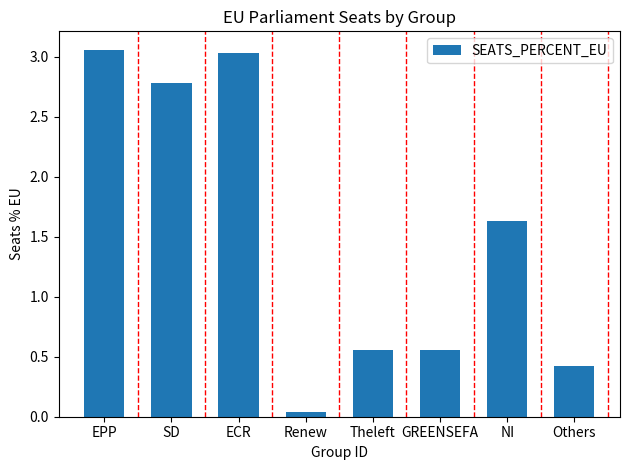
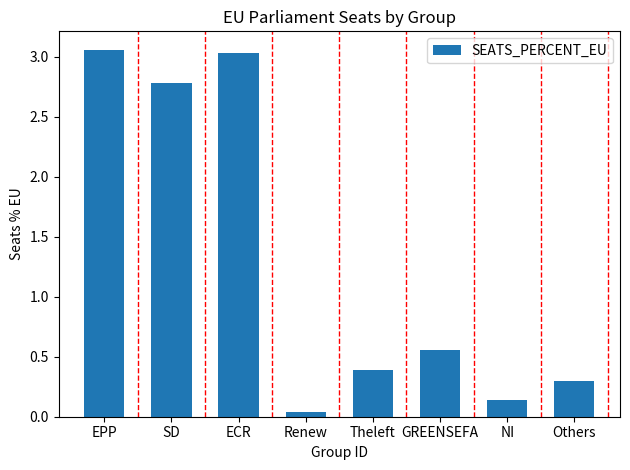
Theleft: 0.56 -> 0.39
NI: 1.63 -> 0.14
Others: 0.42 -> 0.30
